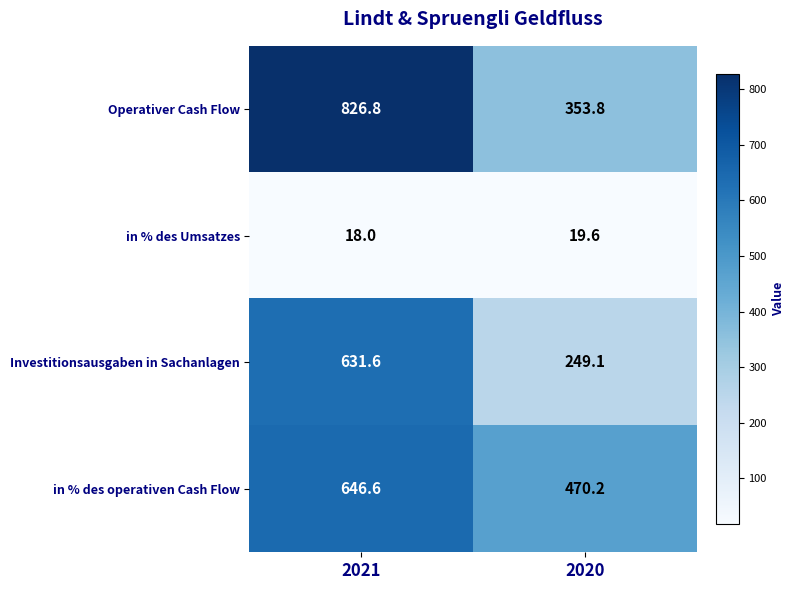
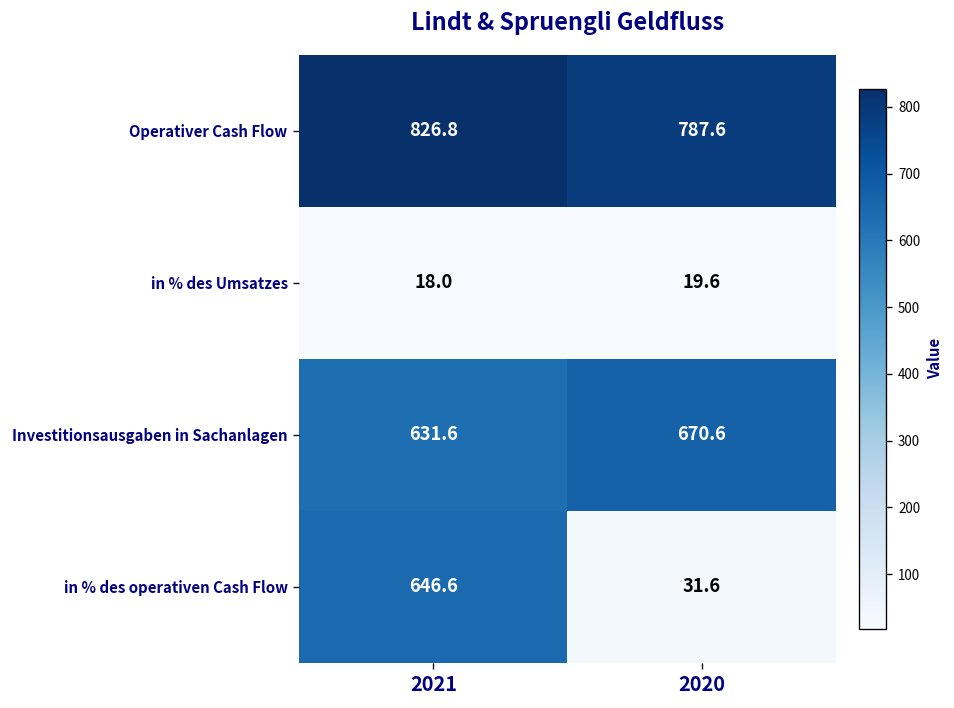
Operativer Cash Flow, 2020: 353.8 -> 787.6
Investitionsausgaben in Sachanlagen, 2020: 249.1 -> 670.6
in % des operativen Cash Flow, 2020: 470.2 -> 31.6
